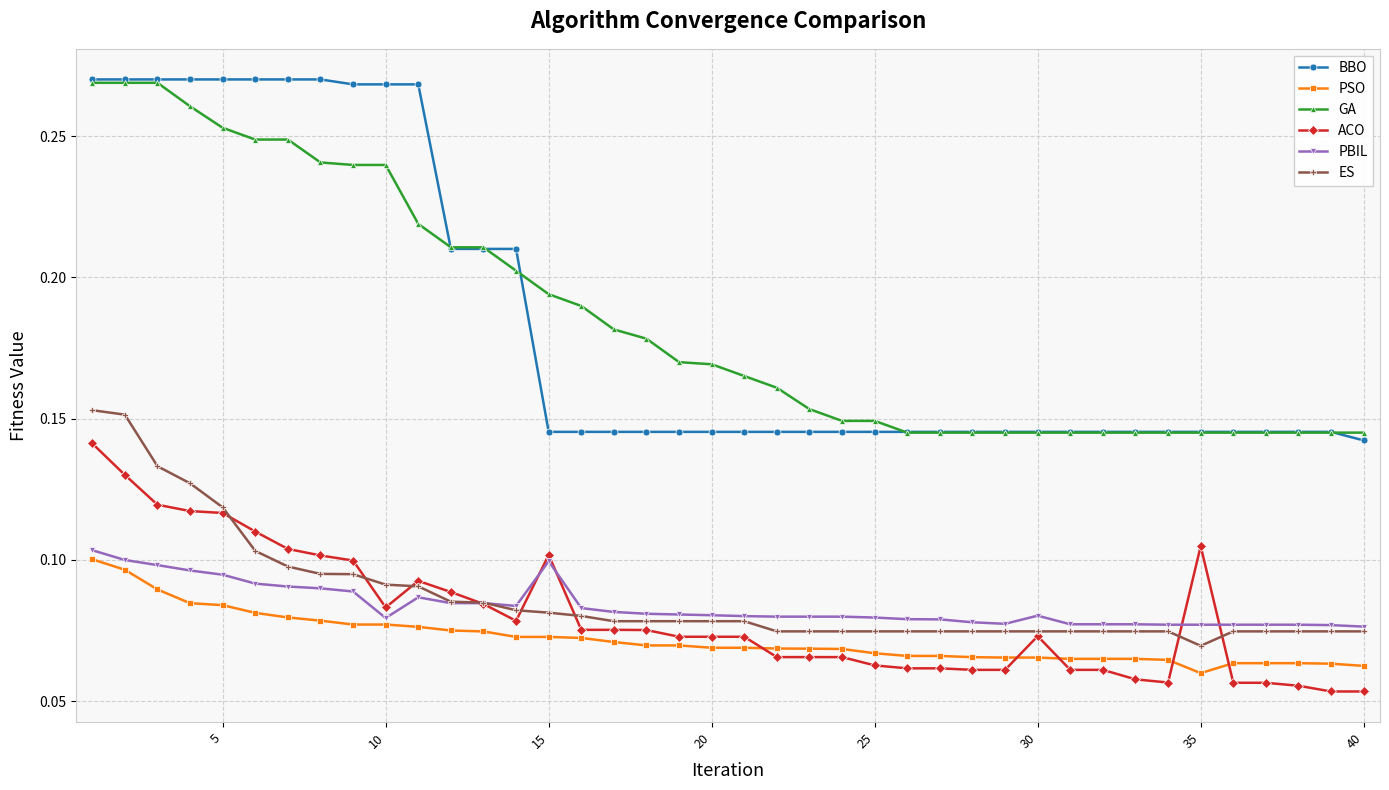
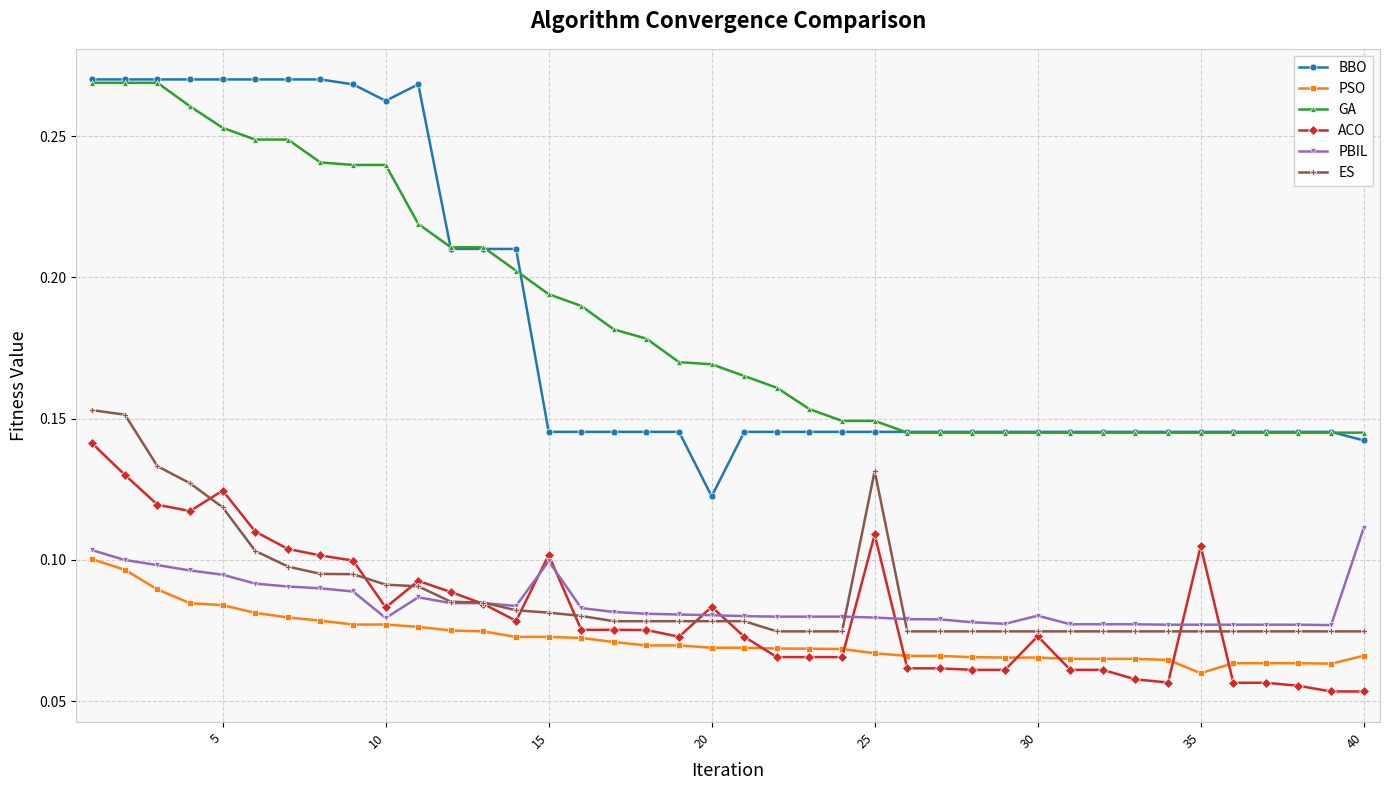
ACO, 5: 0.117 -> 0.125
BBO, 10: 0.268 -> 0.262
BBO, 20: 0.145 -> 0.122
ACO, 20: 0.073 -> 0.083
ACO, 25: 0.063 -> 0.109
ES, 25: 0.075 -> 0.131
ES, 35: 0.070 -> 0.075
PSO, 40: 0.062 -> 0.066
PBIL, 40: 0.076 -> 0.111
